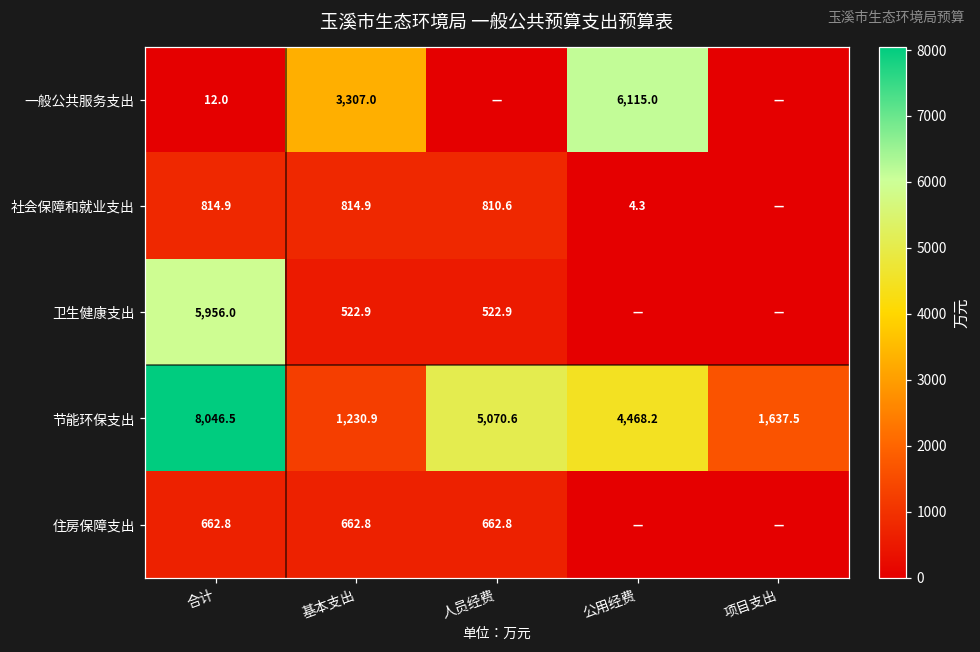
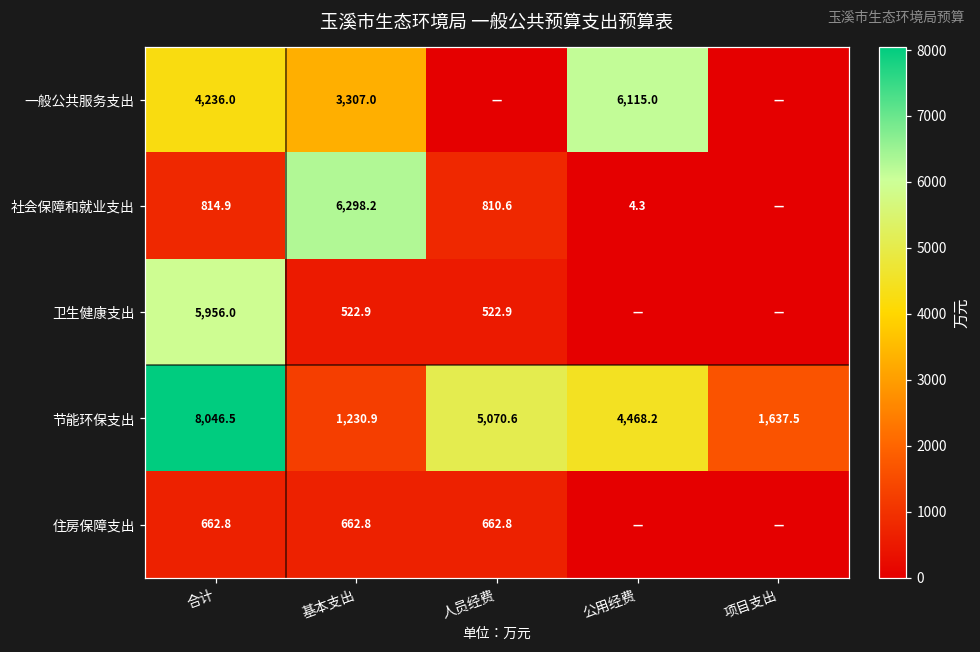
一般公共服务支出, 合计: 12.0 -> 4,236.0
社会保障和就业支出, 基本支出: 814.9 -> 6,298.2
